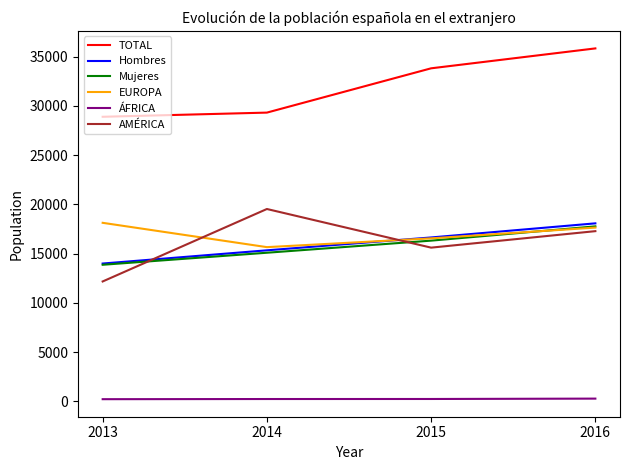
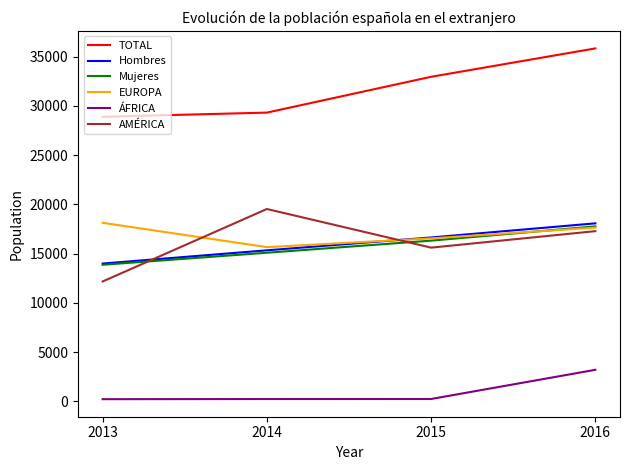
TOTAL, 2015: 34000 -> 33000
ÁFRICA, 2016: 0 -> 3000
